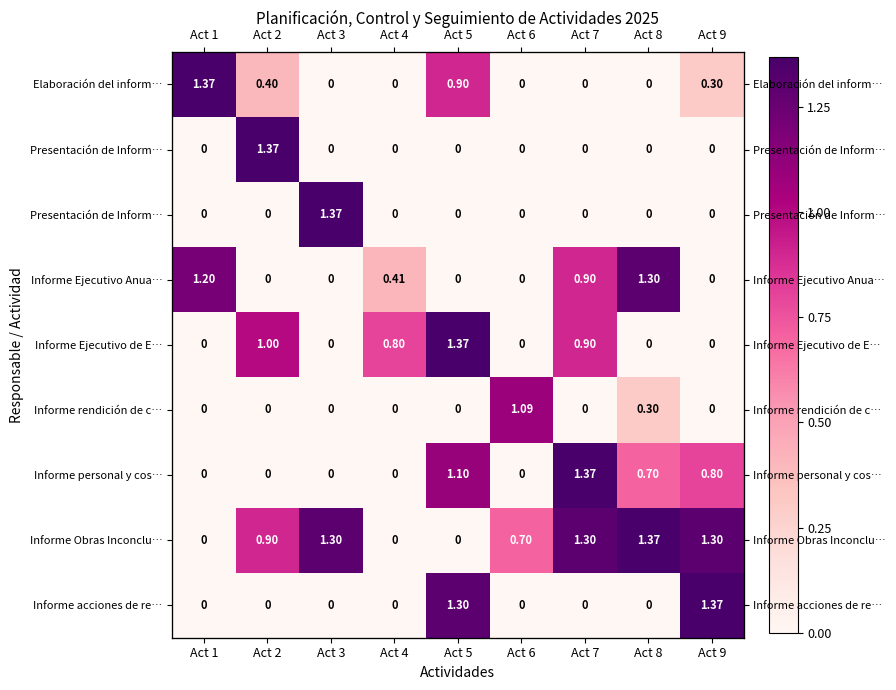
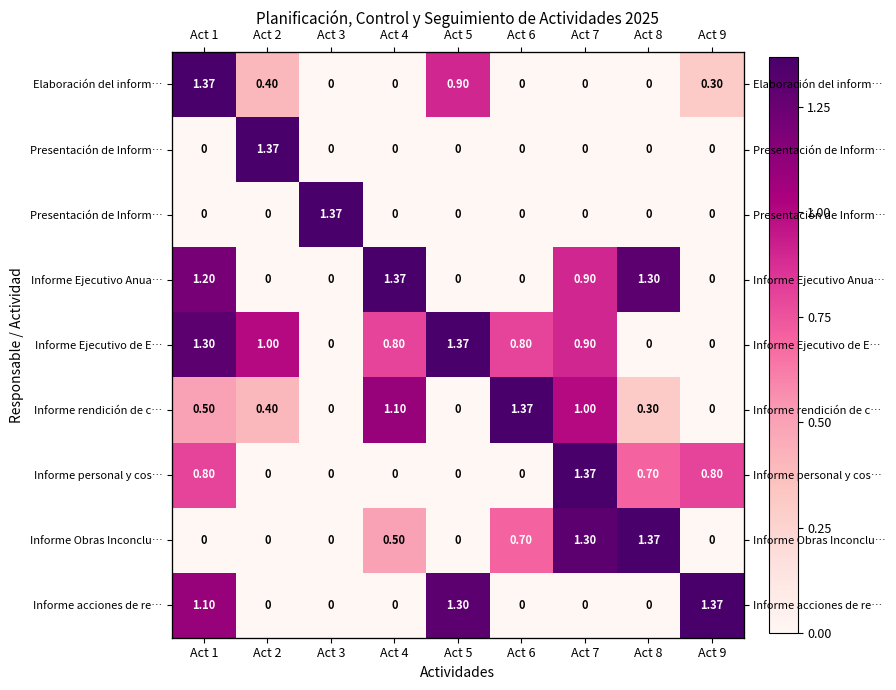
Informe Ejecutivo Anua…, Act 4: 0.41 -> 1.37
Informe Ejecutivo de E…, Act 1: 0 -> 1.30
Informe Ejecutivo de E…, Act 6: 0 -> 0.80
Informe rendición de c…, Act 1: 0 -> 0.50
Informe rendición de c…, Act 2: 0 -> 0.40
Informe rendición de c…, Act 4: 0 -> 1.10
Informe rendición de c…, Act 6: 1.09 -> 1.37
Informe rendición de c…, Act 7: 0 -> 1.00
Informe personal y cos…, Act 1: 0 -> 0.80
Informe personal y cos…, Act 5: 1.10 -> 0
Informe Obras Inconclu…, Act 2: 0.90 -> 0
Informe Obras Inconclu…, Act 3: 1.30 -> 0
Informe Obras Inconclu…, Act 4: 0 -> 0.50
Informe Obras Inconclu…, Act 9: 1.30 -> 0
Informe acciones de re…, Act 1: 0 -> 1.10
